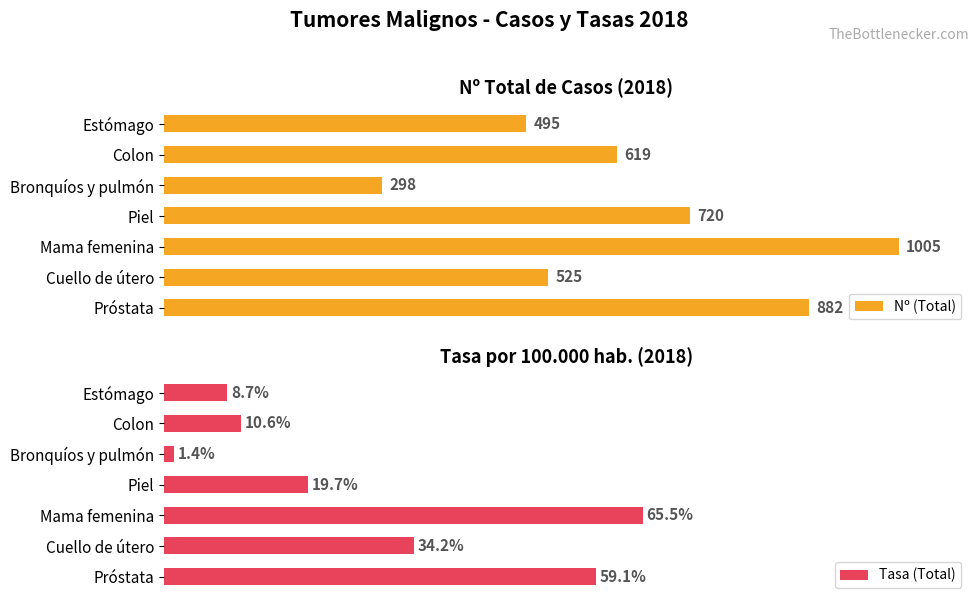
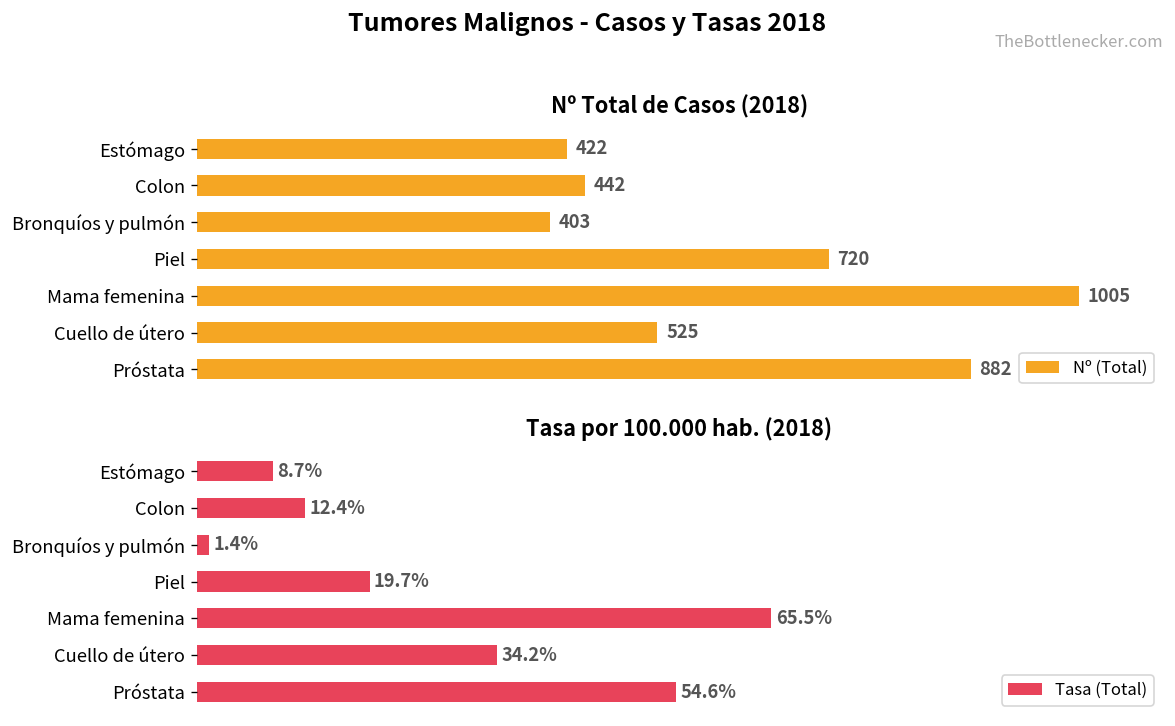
Nº Total de Casos (2018), Estómago: 495 -> 422
Nº Total de Casos (2018), Colon: 619 -> 442
Nº Total de Casos (2018), Bronquíos y pulmón: 298 -> 403
Tasa por 100.000 hab. (2018), Colon: 10.6% -> 12.4%
Tasa por 100.000 hab. (2018), Próstata: 59.1% -> 54.6%
